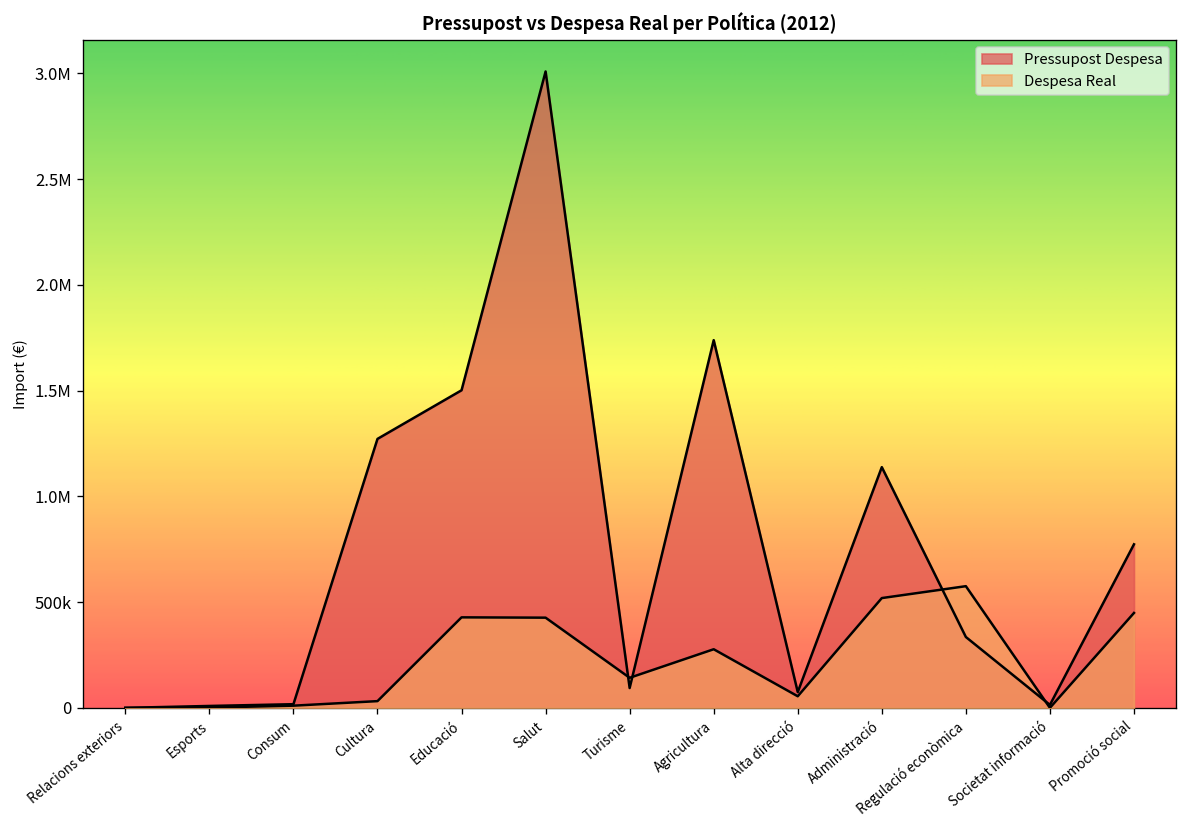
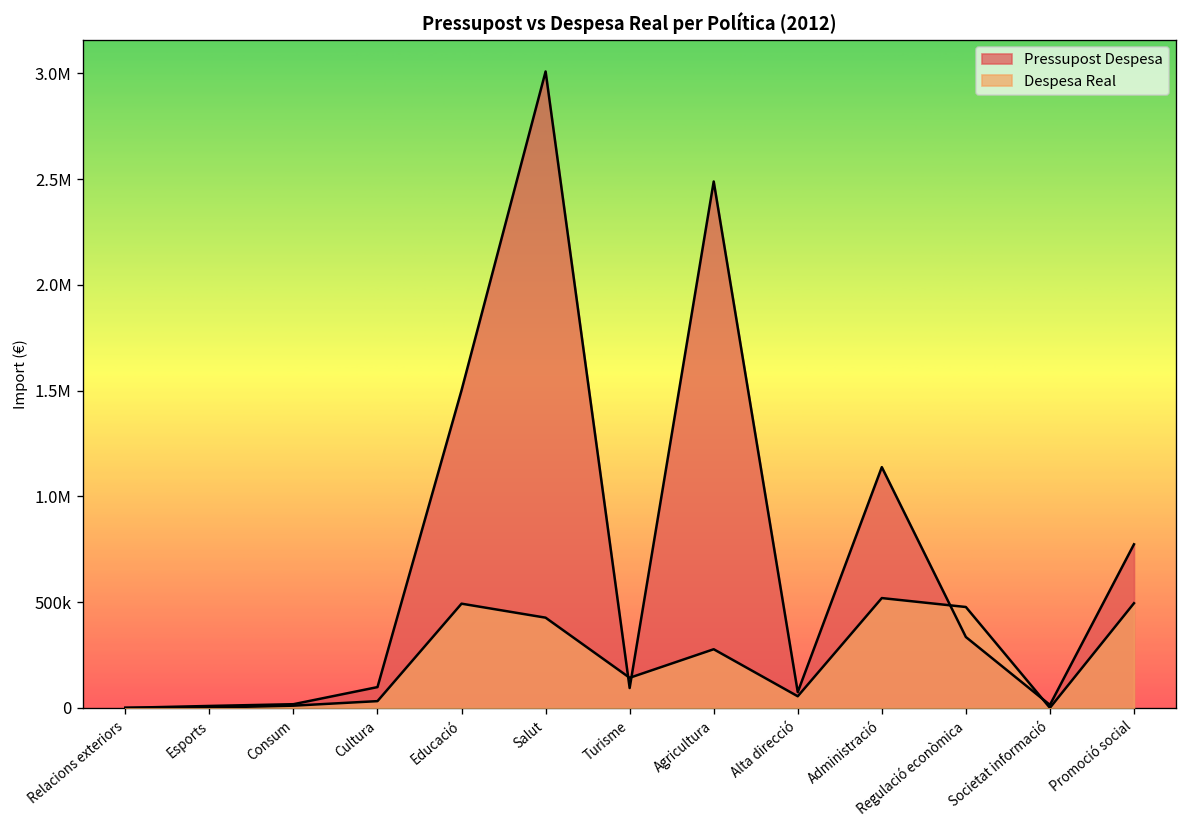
Pressupost Despesa, Cultura: 1270000 -> 100000
Despesa Real, Educació: 430000 -> 490000
Pressupost Despesa, Agricultura: 1740000 -> 2490000
Despesa Real, Regulació econòmica: 580000 -> 480000
Despesa Real, Promoció social: 450000 -> 490000
